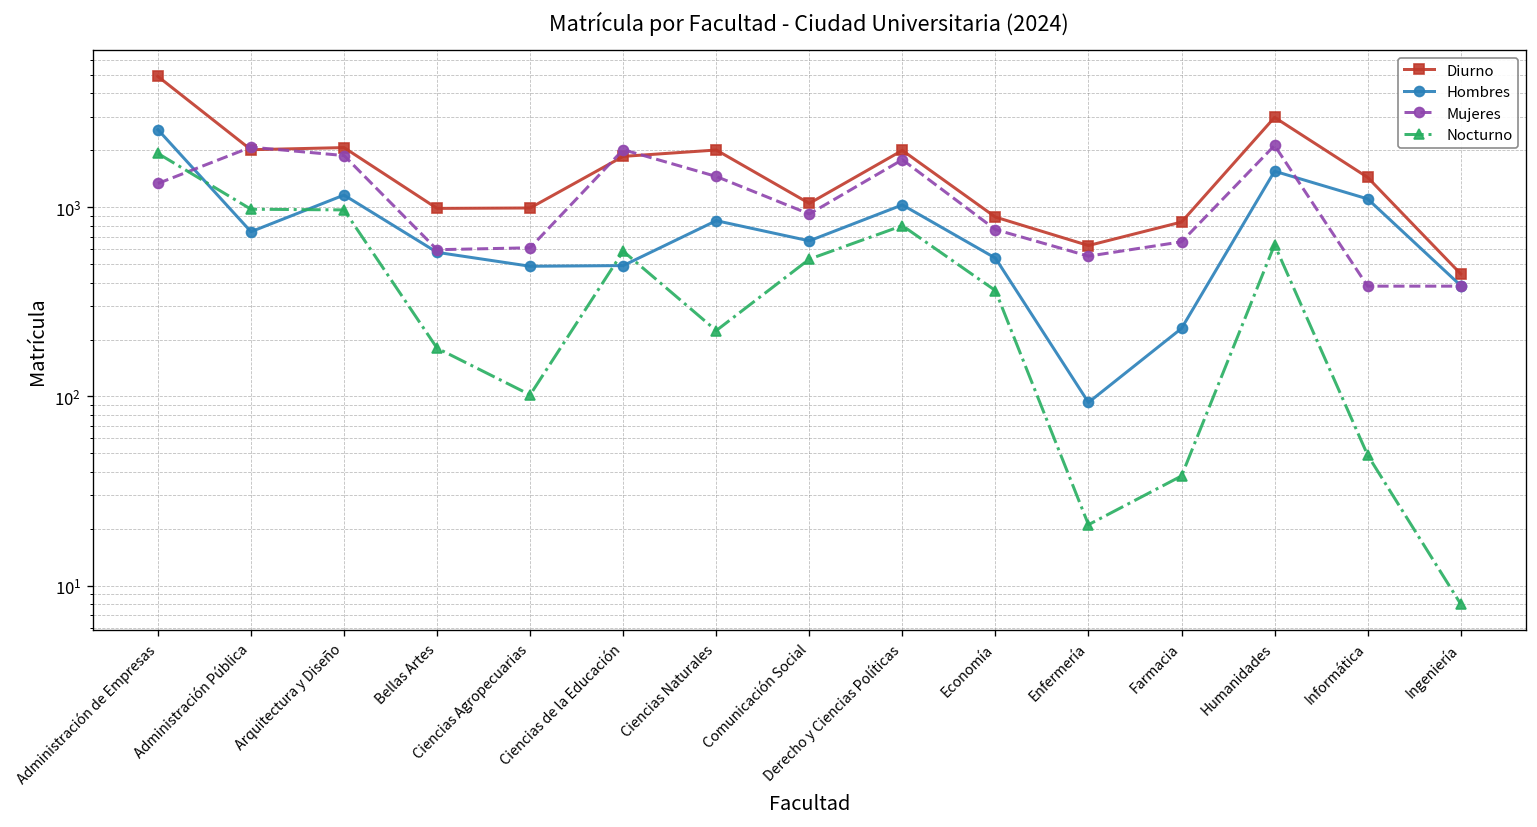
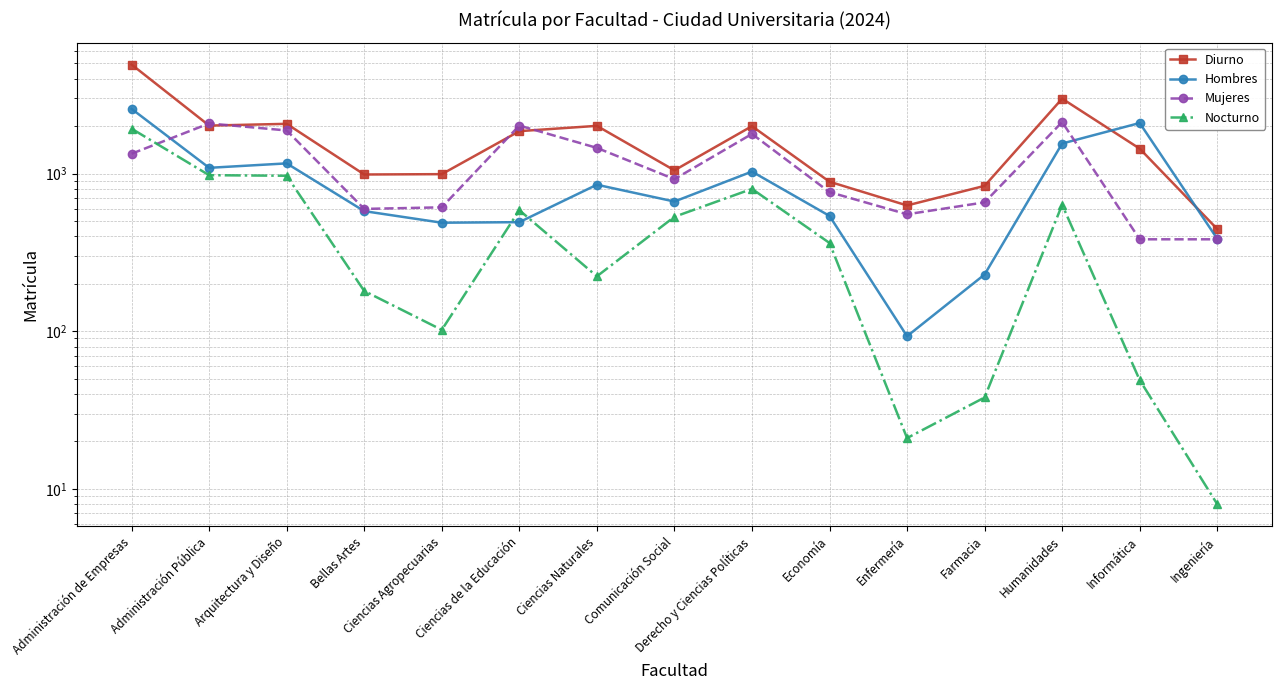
Hombres, Administración Pública: 700 -> 1100
Hombres, Informática: 1100 -> 2100
